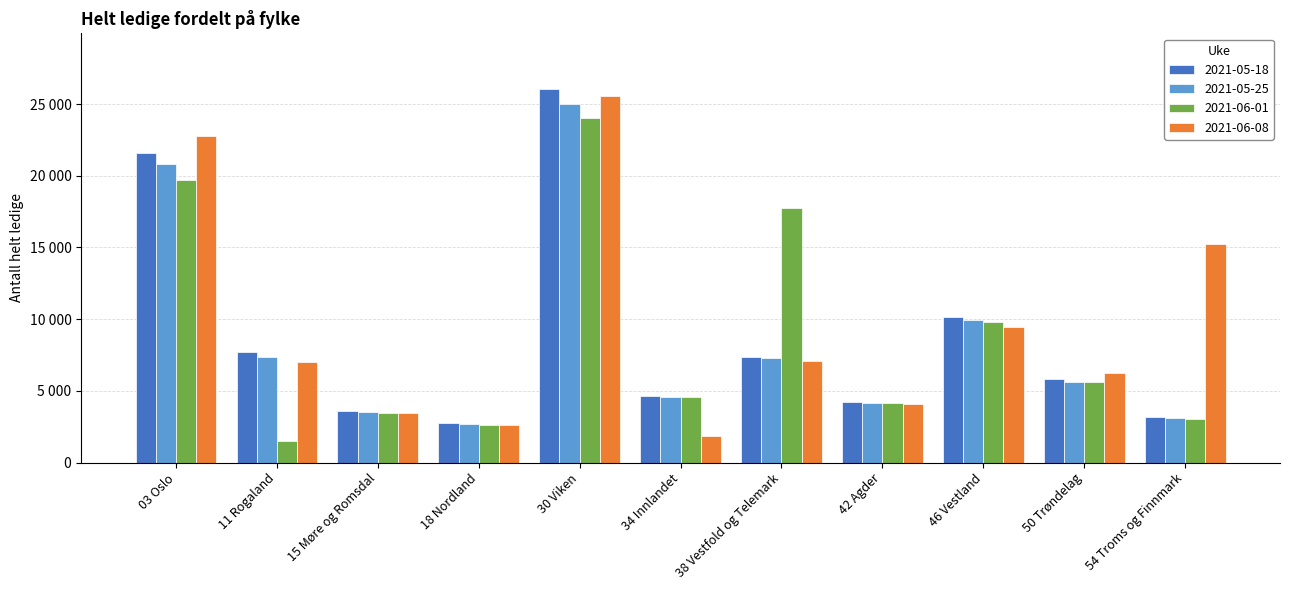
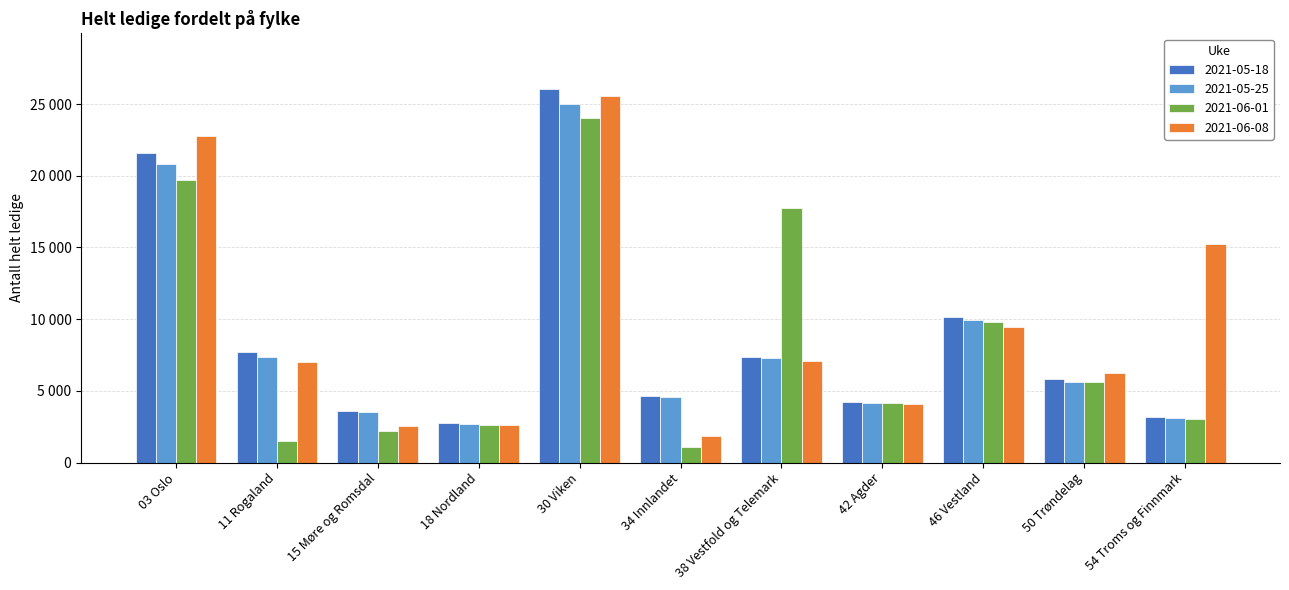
2021-06-01, 15 Møre og Romsdal: 3500 -> 2200
2021-06-08, 15 Møre og Romsdal: 3500 -> 2600
2021-06-01, 34 Innlandet: 4500 -> 1100
